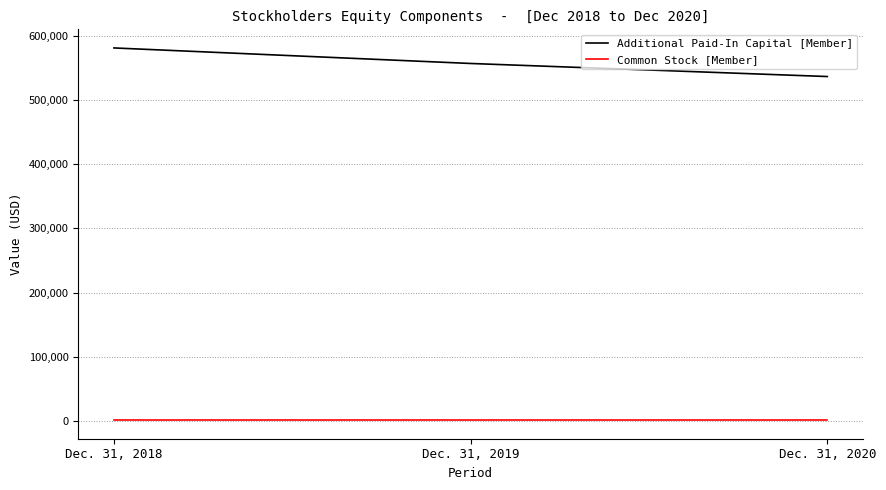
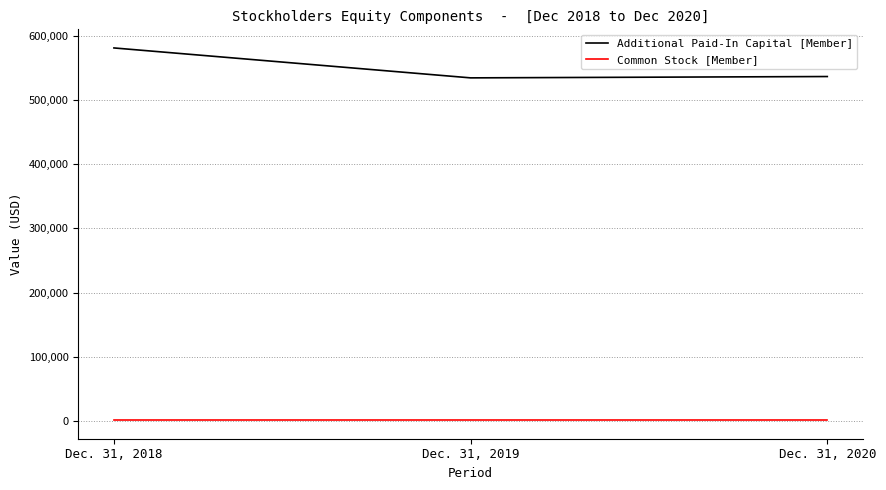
Additional Paid-In Capital [Member], Dec. 31, 2019: 560,000 -> 530,000
